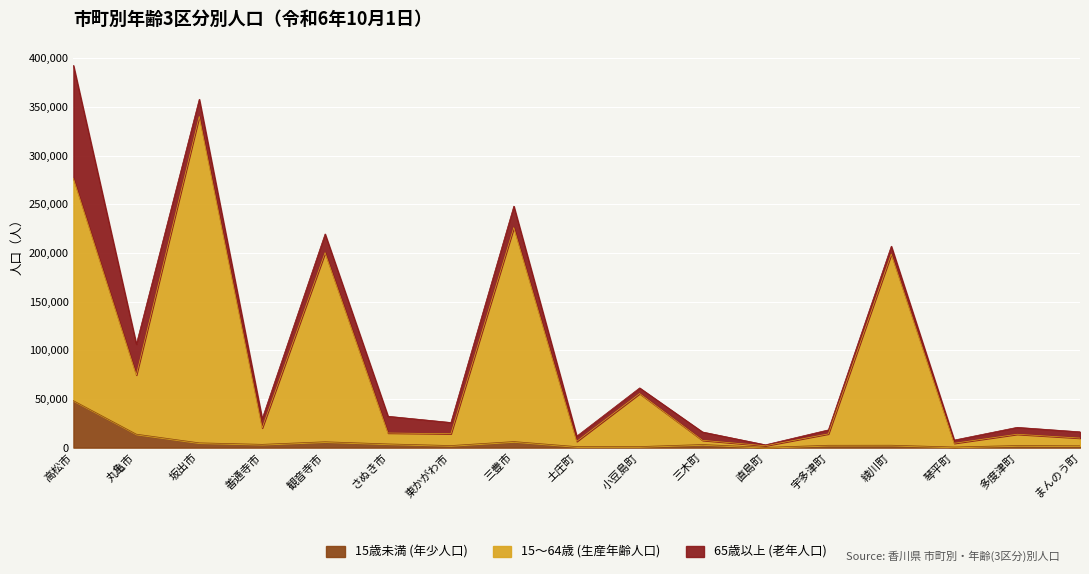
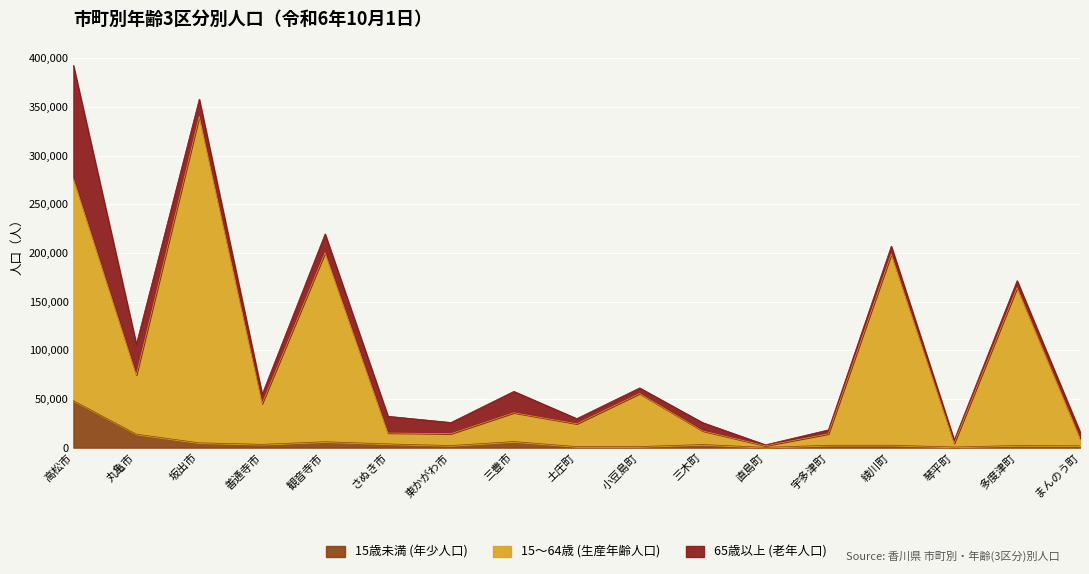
15～64歳 (生産年齢人口), 善通寺市: 20,000 -> 40,000
15～64歳 (生産年齢人口), 三豊市: 220,000 -> 30,000
15～64歳 (生産年齢人口), 土庄町: 10,000 -> 20,000
15～64歳 (生産年齢人口), 三木町: 0 -> 10,000
15～64歳 (生産年齢人口), 多度津町: 10,000 -> 160,000
